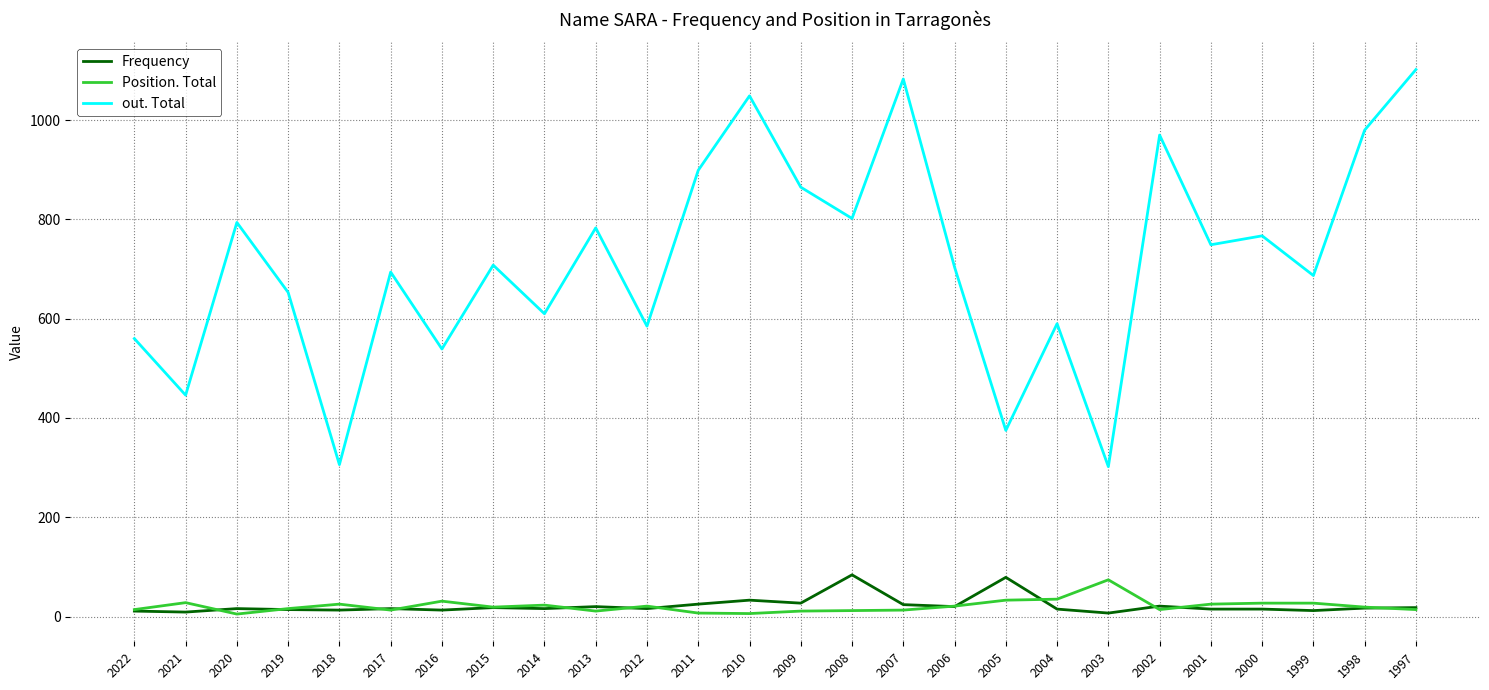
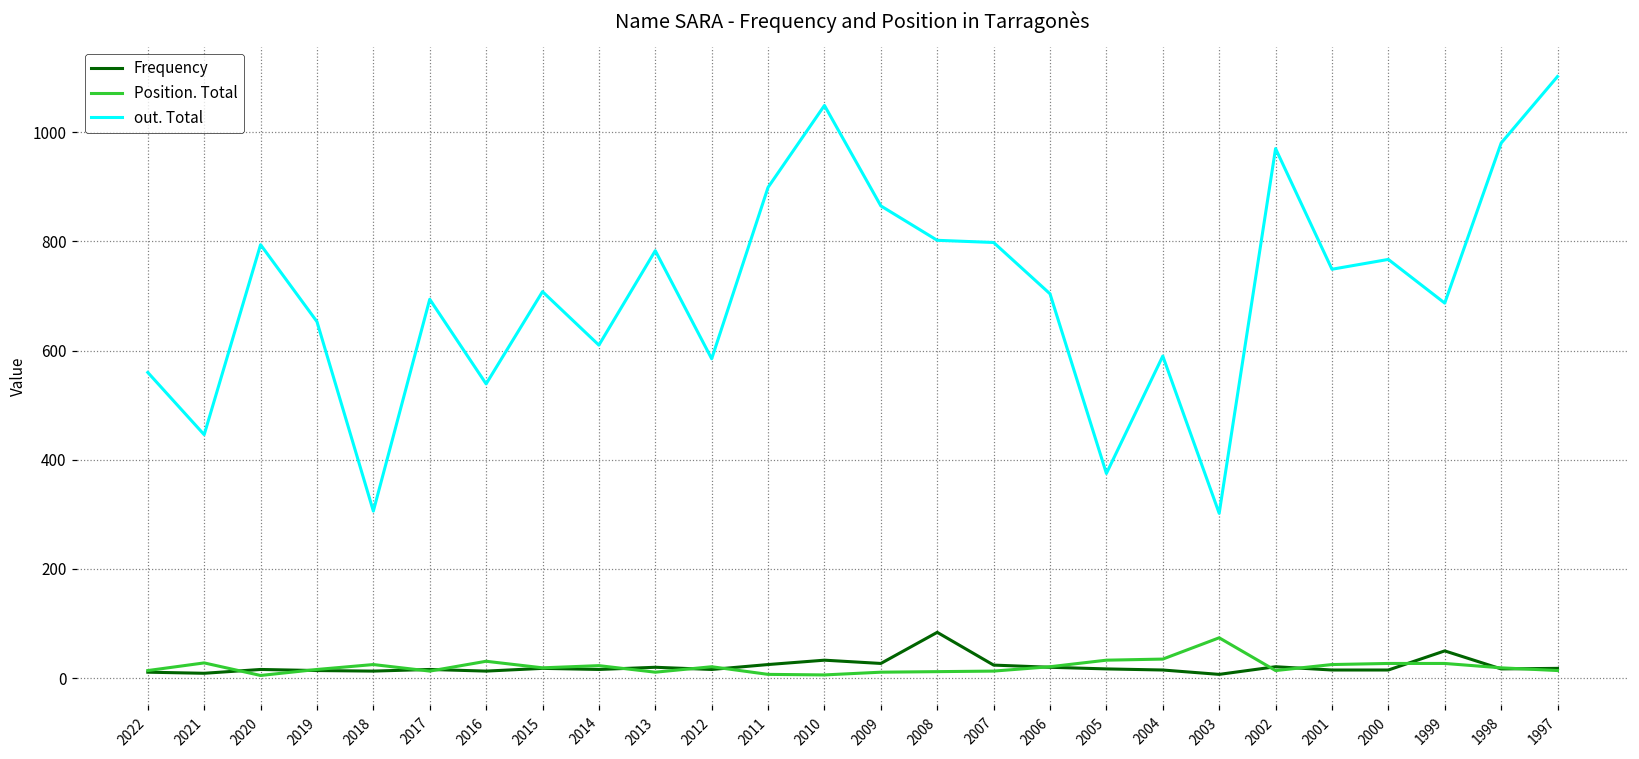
out. Total, 2007: 1080 -> 800
Frequency, 2005: 80 -> 20
Frequency, 1999: 10 -> 50
